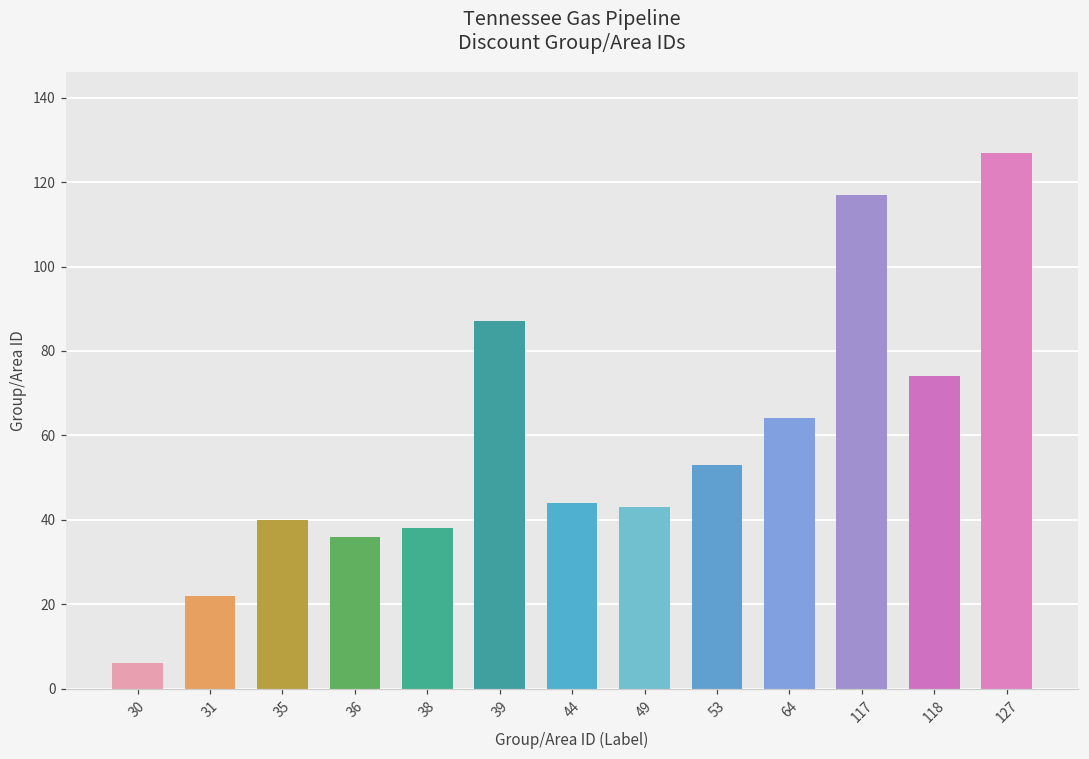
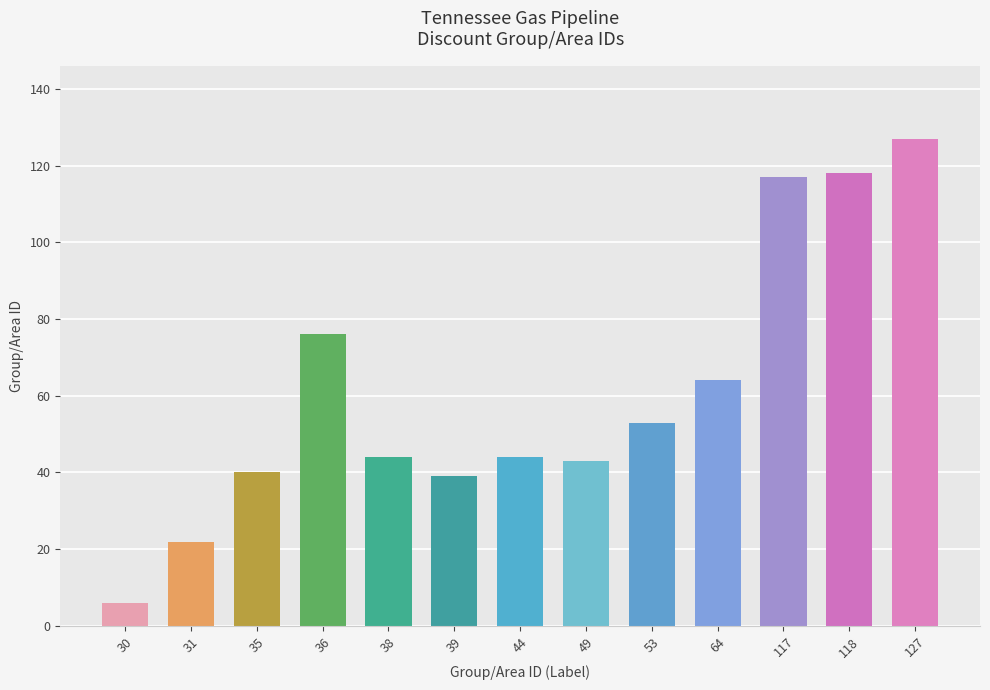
36: 36 -> 76
38: 38 -> 44
39: 87 -> 39
118: 74 -> 118
